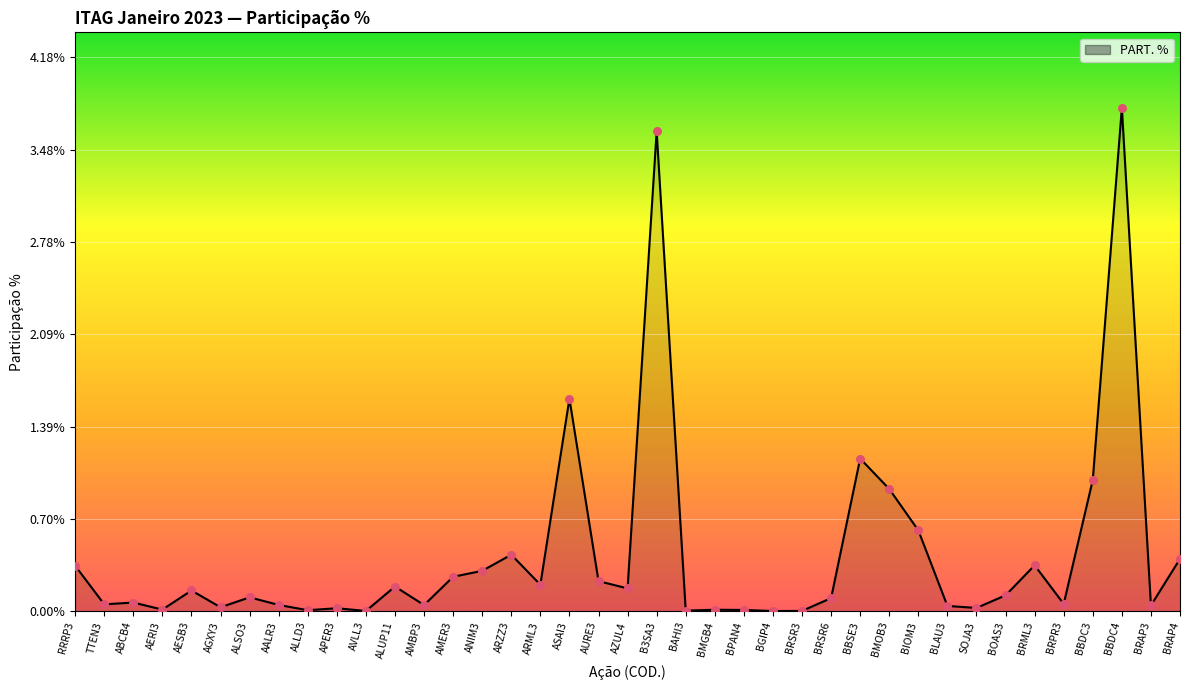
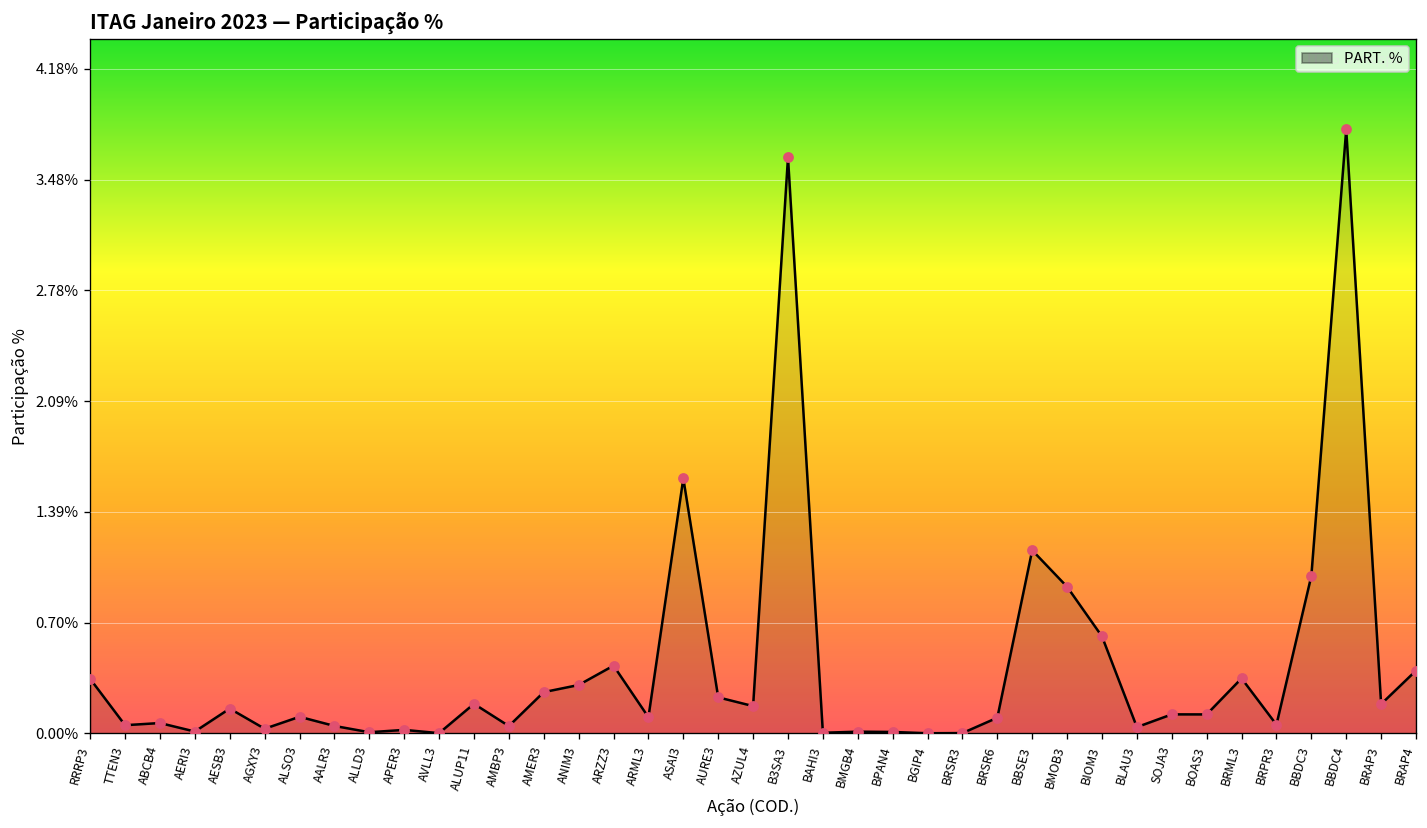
ARML3: 0.20% -> 0.10%
SOJA3: 0.02% -> 0.12%
BRAP3: 0.04% -> 0.18%
